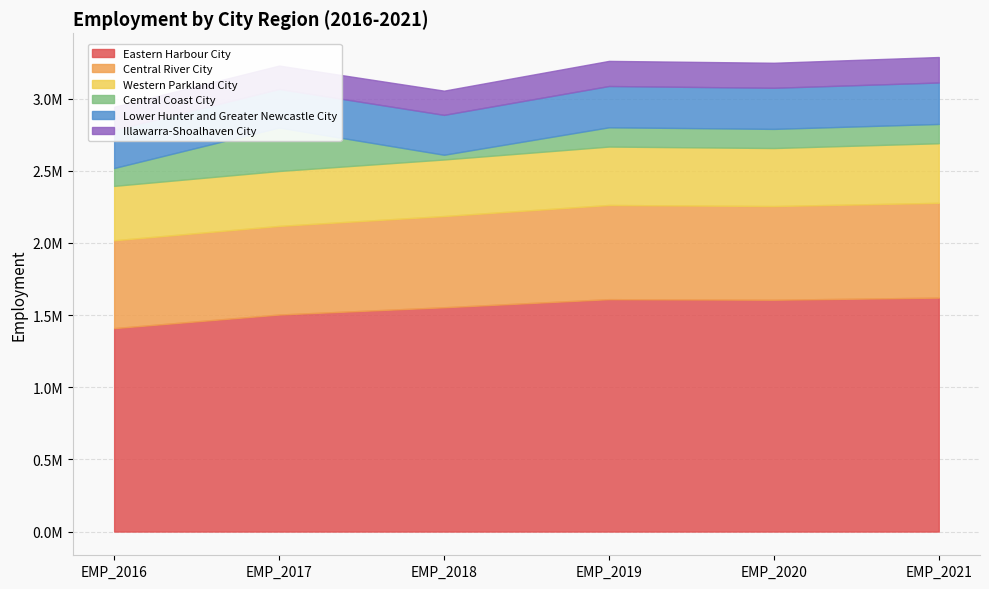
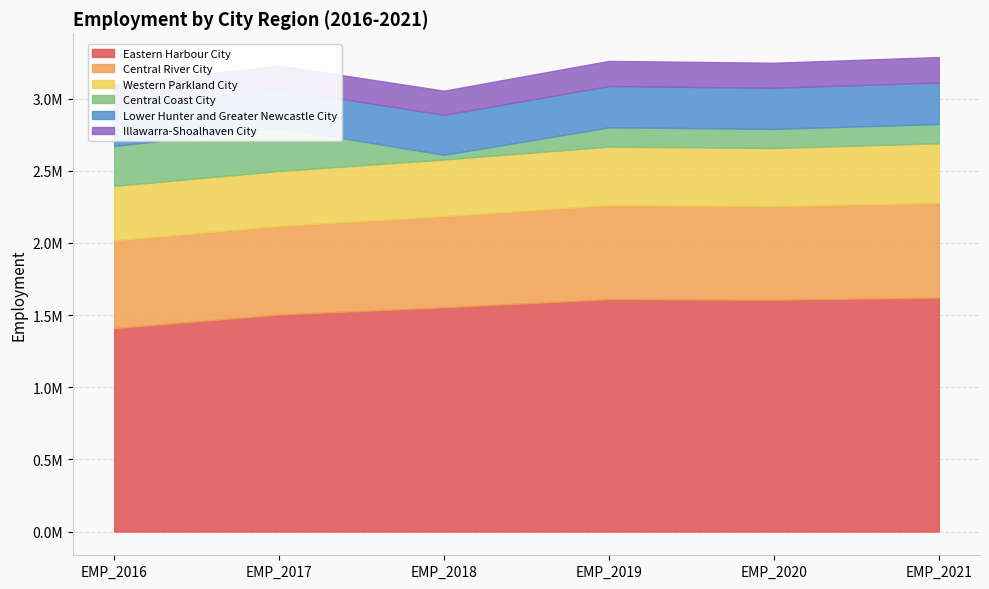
Central Coast City, EMP_2016: 120000 -> 280000
